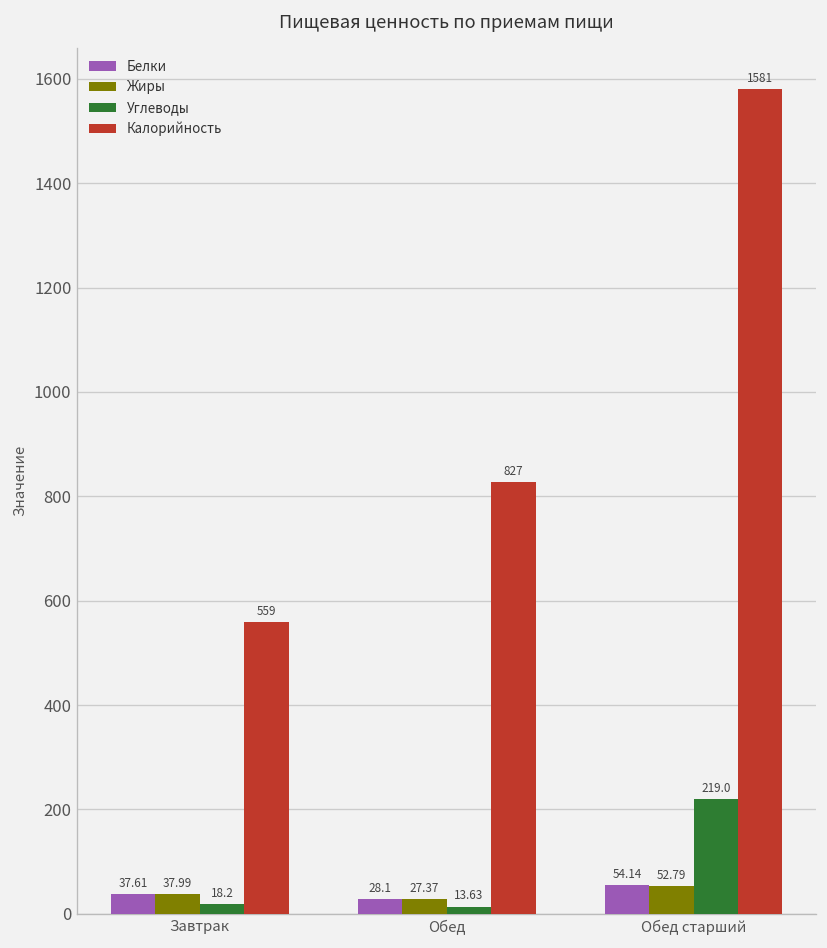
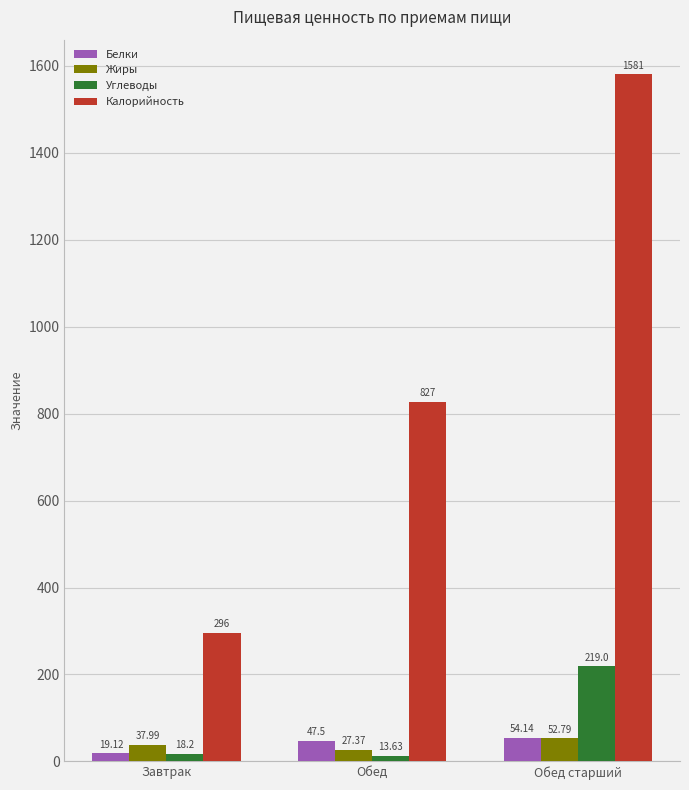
Белки, Завтрак: 37.61 -> 19.12
Калорийность, Завтрак: 559 -> 296
Белки, Обед: 28.1 -> 47.5
